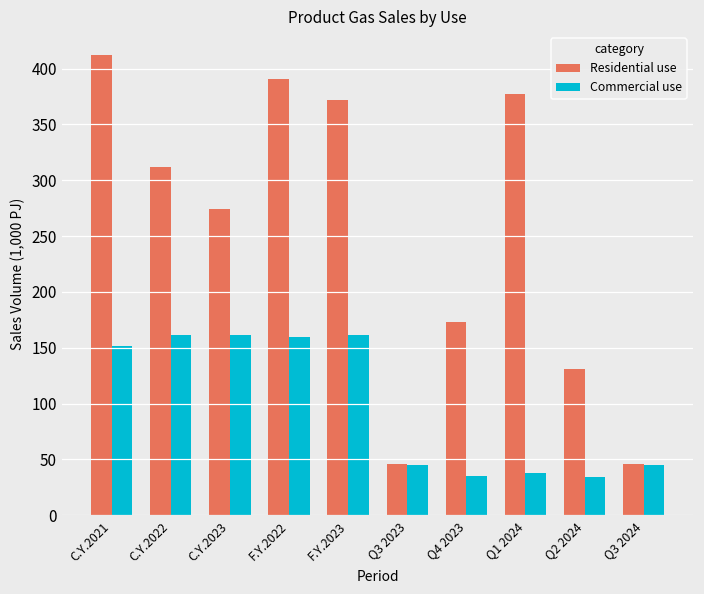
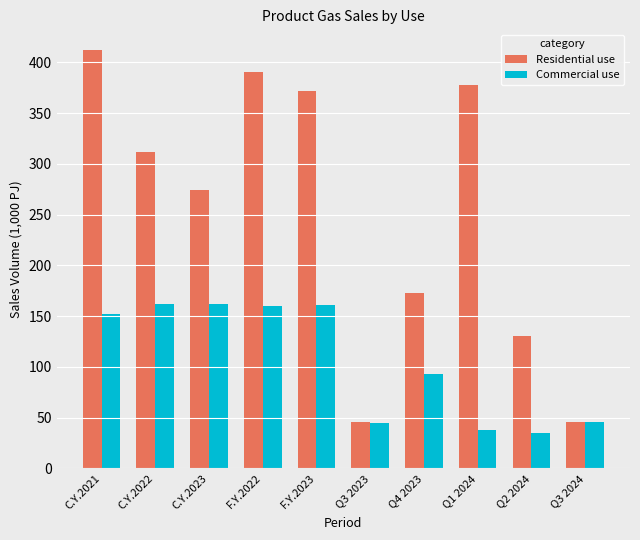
Commercial use, Q4 2023: 36 -> 93
